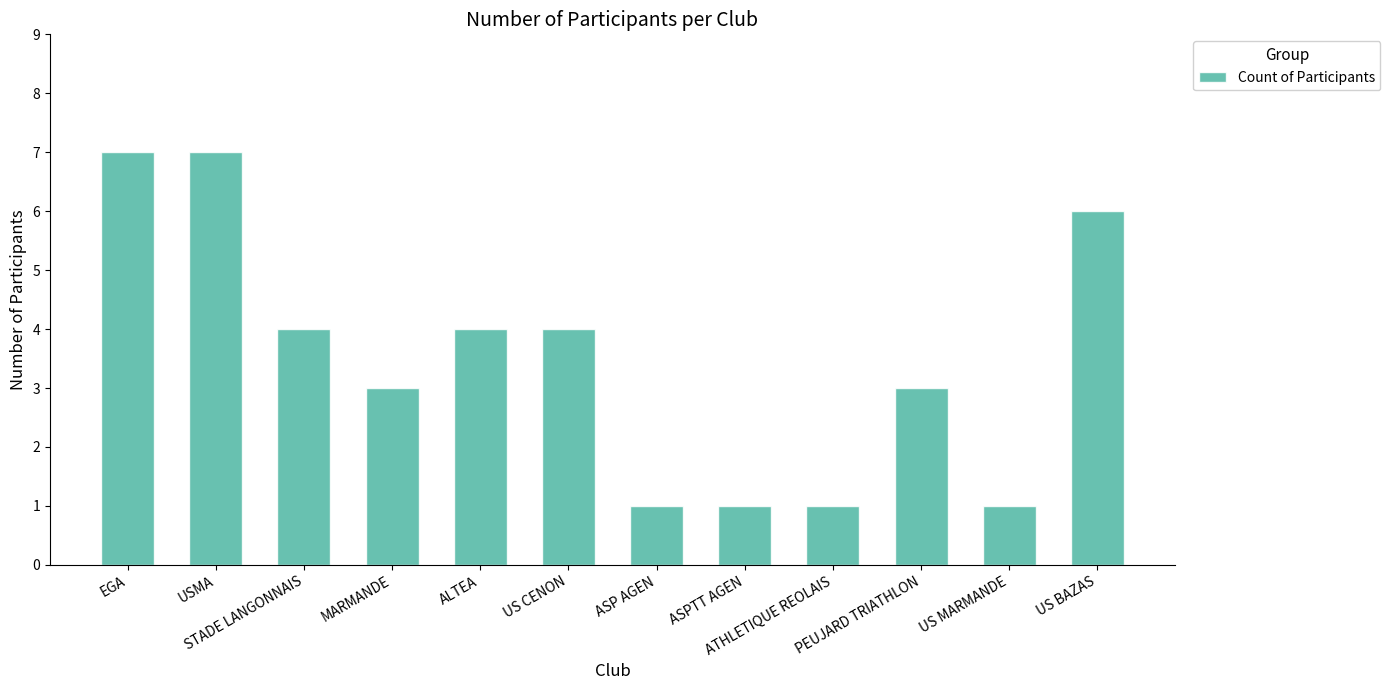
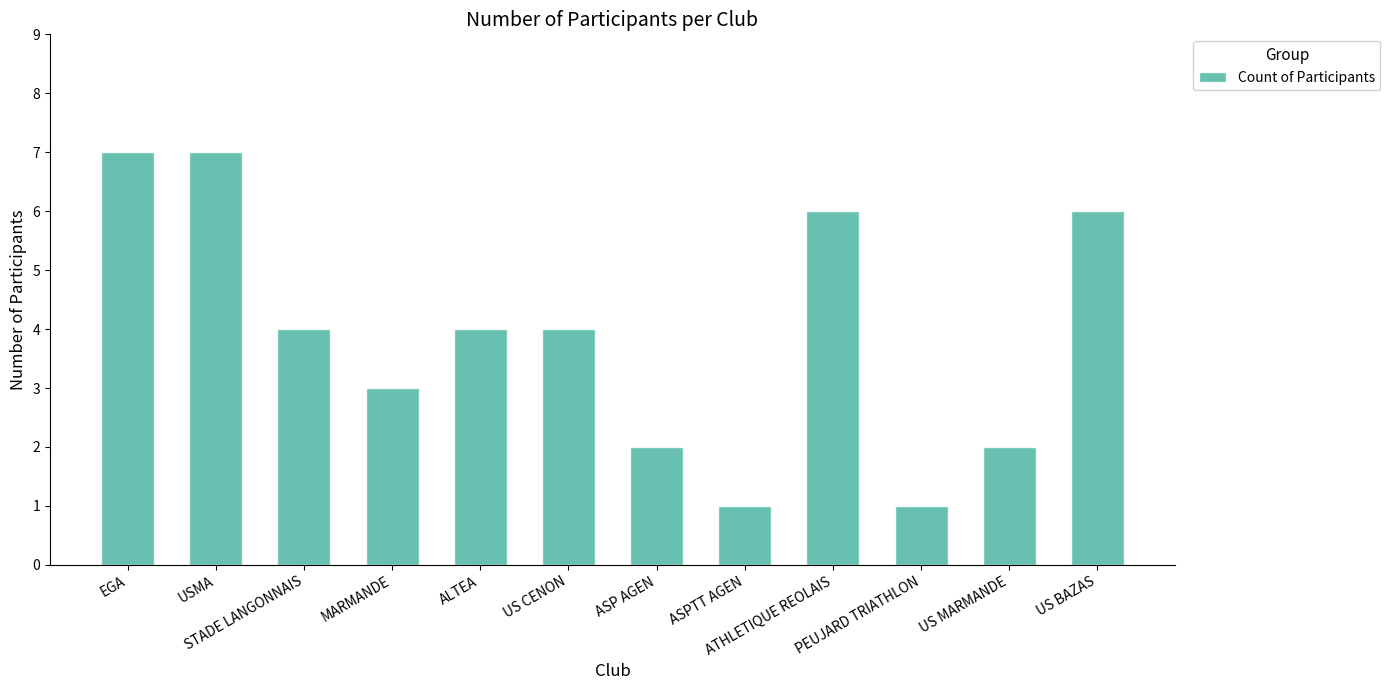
ASP AGEN: 1 -> 2
ATHLETIQUE REOLAIS: 1 -> 6
PEUJARD TRIATHLON: 3 -> 1
US MARMANDE: 1 -> 2
